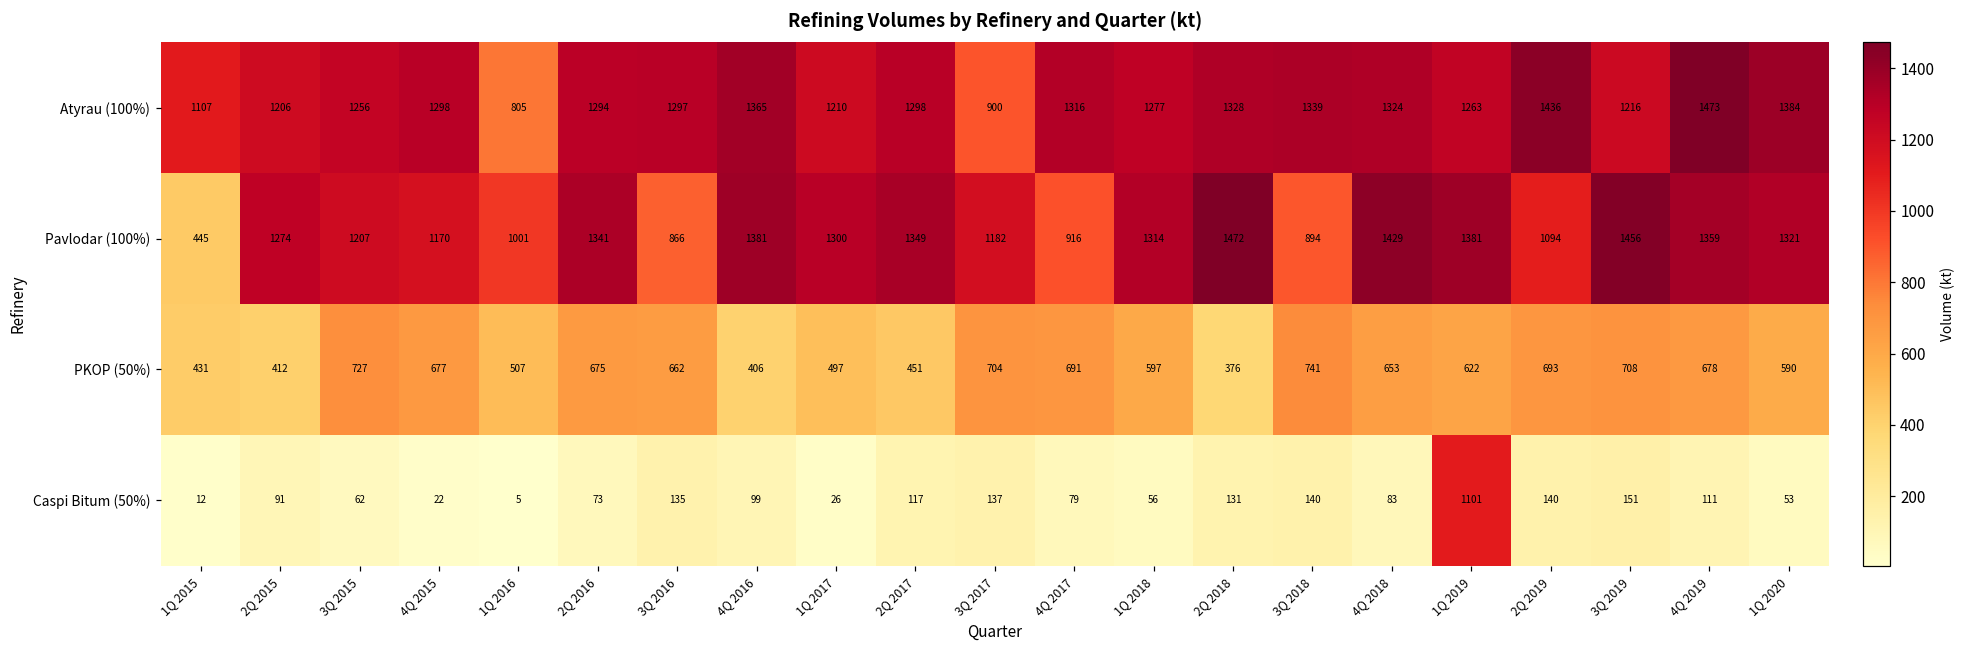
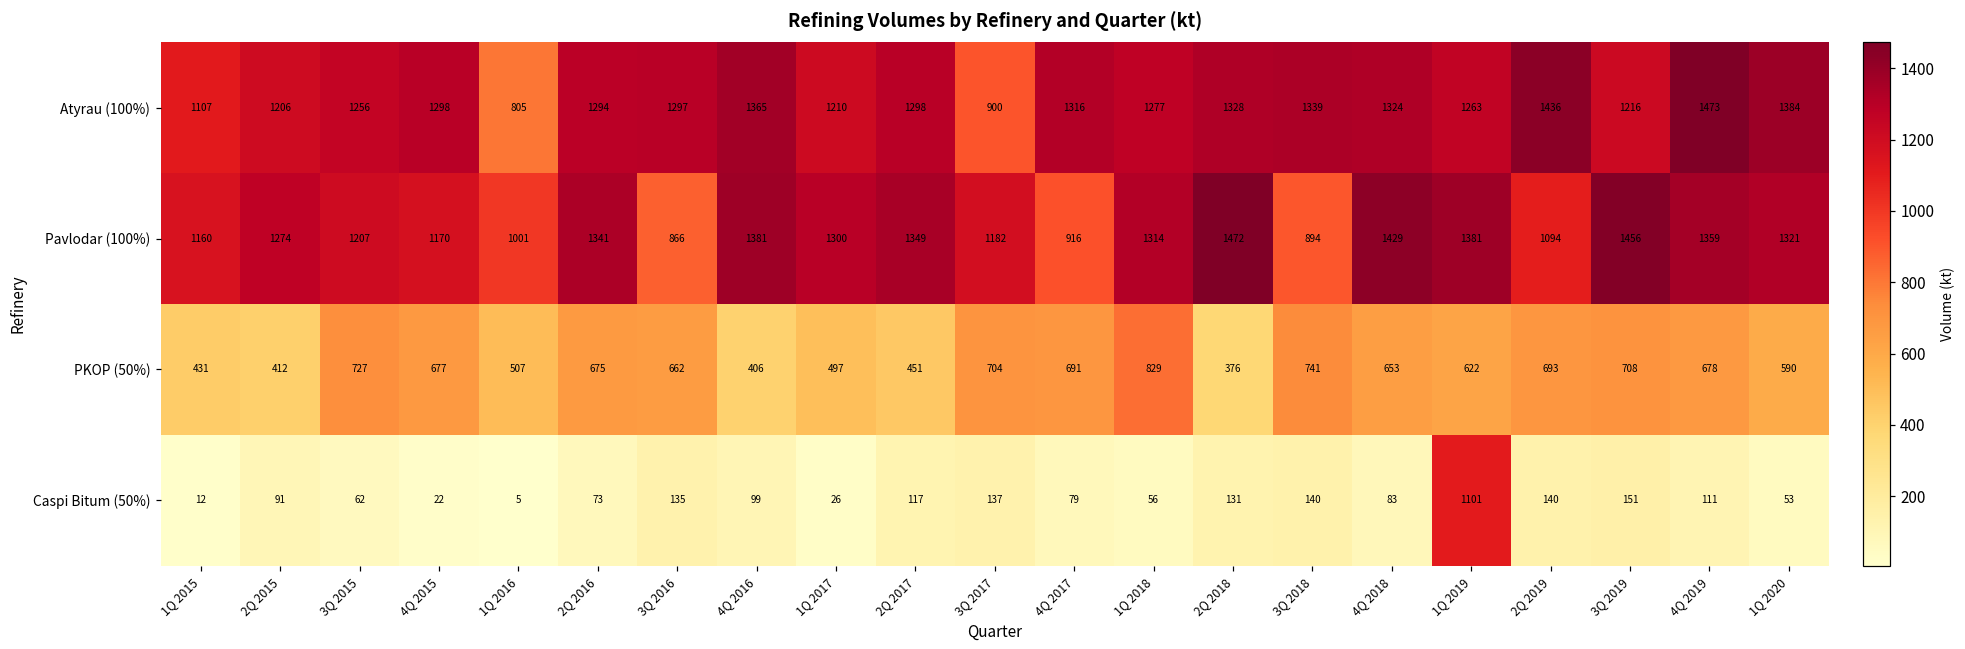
Pavlodar (100%), 1Q 2015: 445 -> 1160
PKOP (50%), 1Q 2018: 597 -> 829
